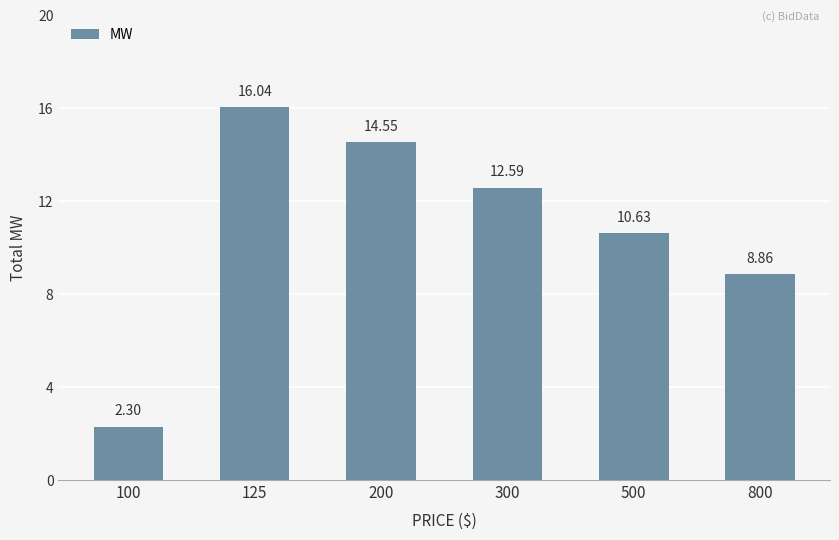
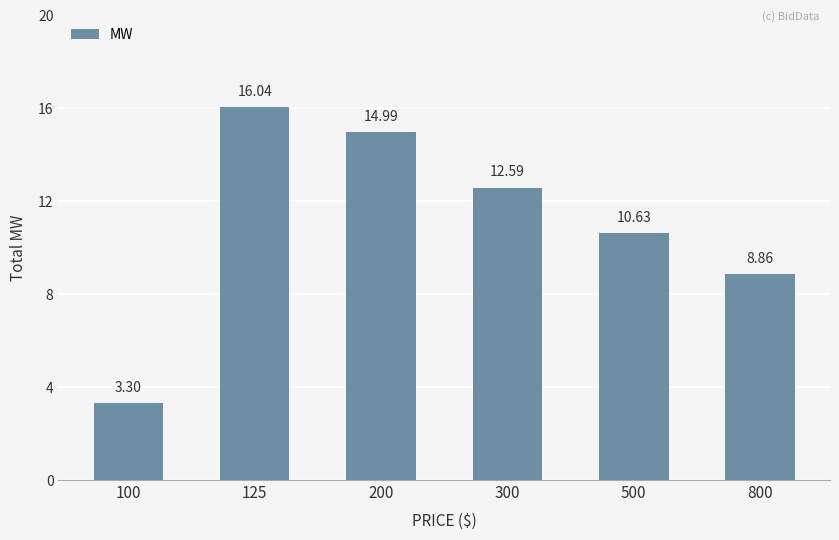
100: 2.30 -> 3.30
200: 14.55 -> 14.99
